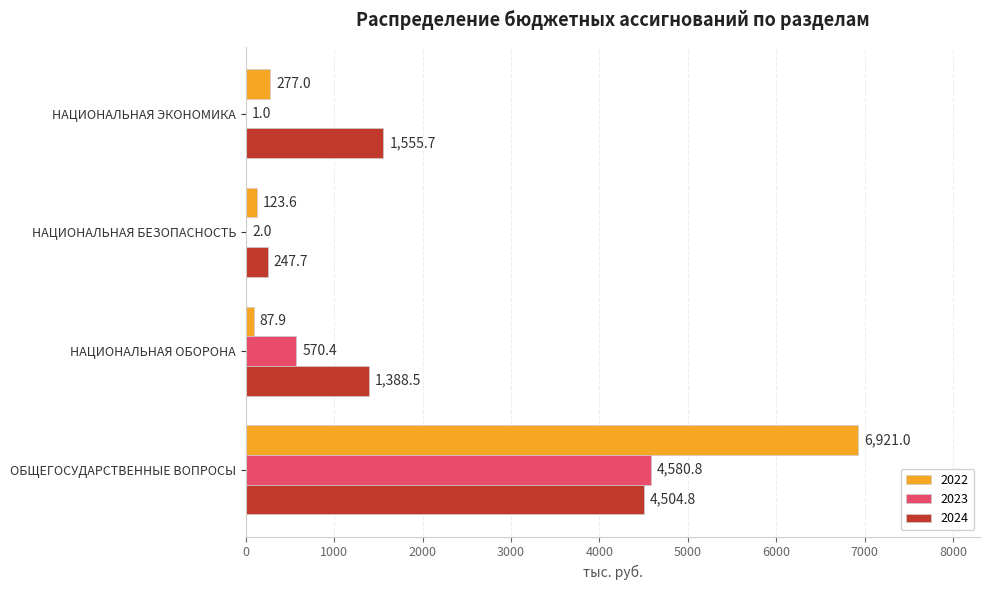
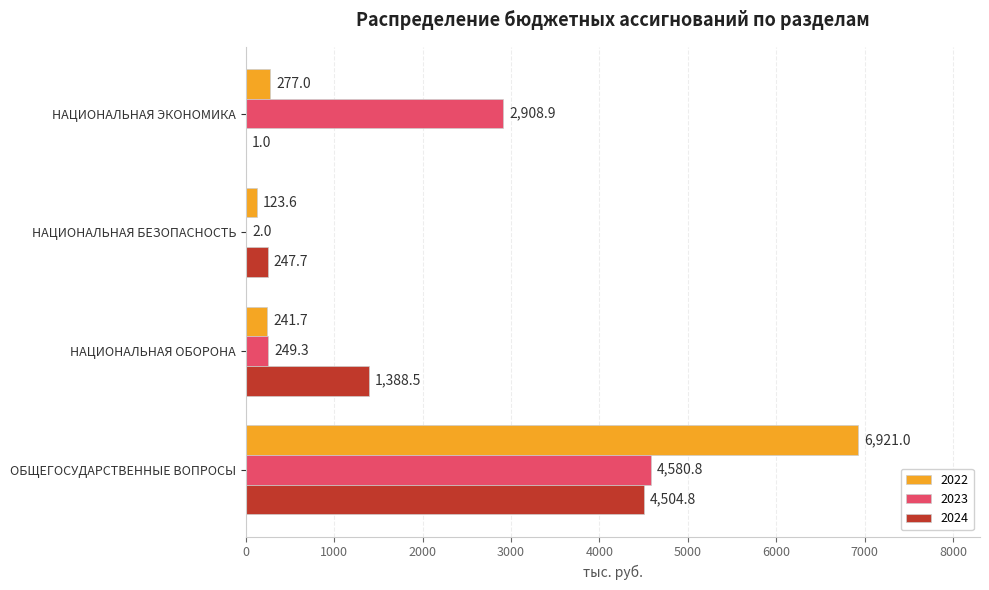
2023, НАЦИОНАЛЬНАЯ ЭКОНОМИКА: 1.0 -> 2,908.9
2024, НАЦИОНАЛЬНАЯ ЭКОНОМИКА: 1,555.7 -> 1.0
2022, НАЦИОНАЛЬНАЯ ОБОРОНА: 87.9 -> 241.7
2023, НАЦИОНАЛЬНАЯ ОБОРОНА: 570.4 -> 249.3
